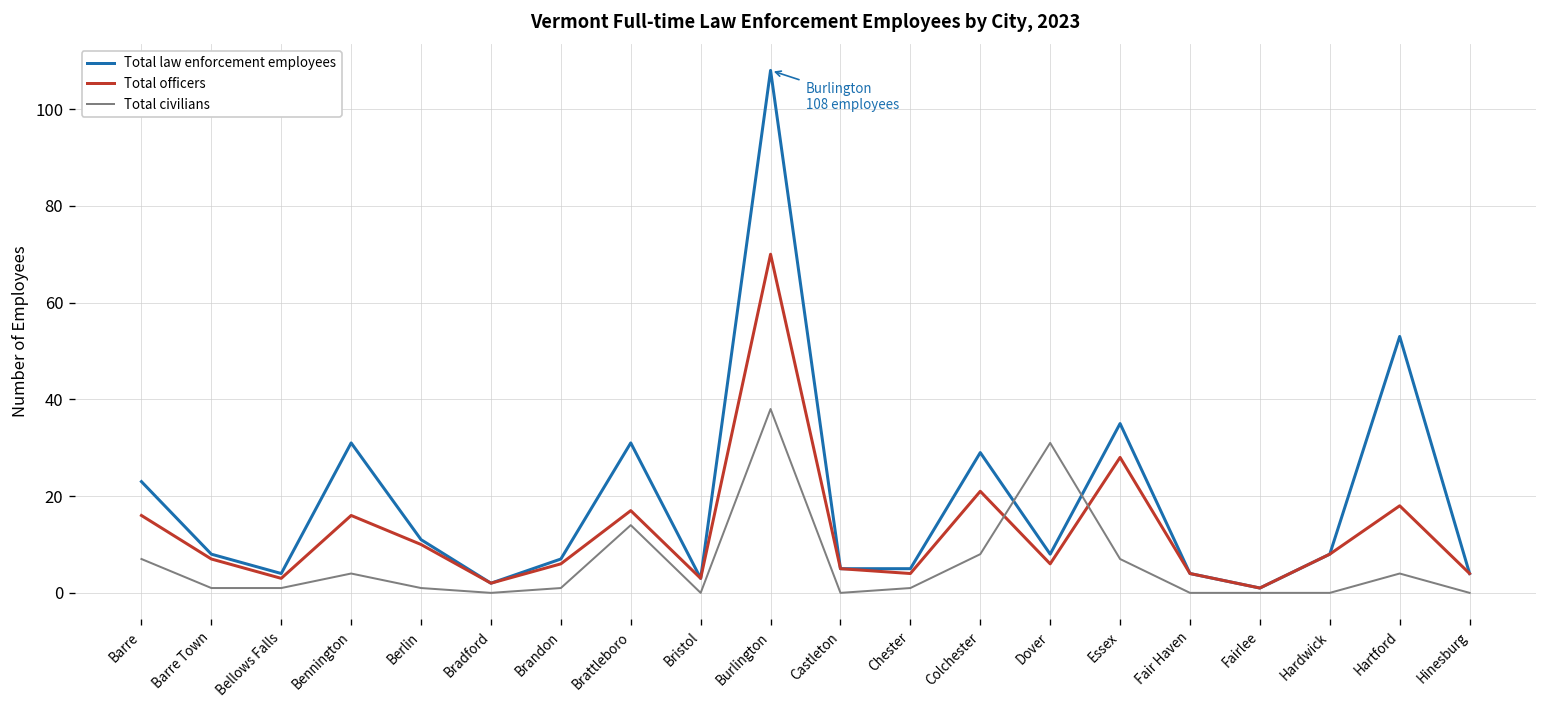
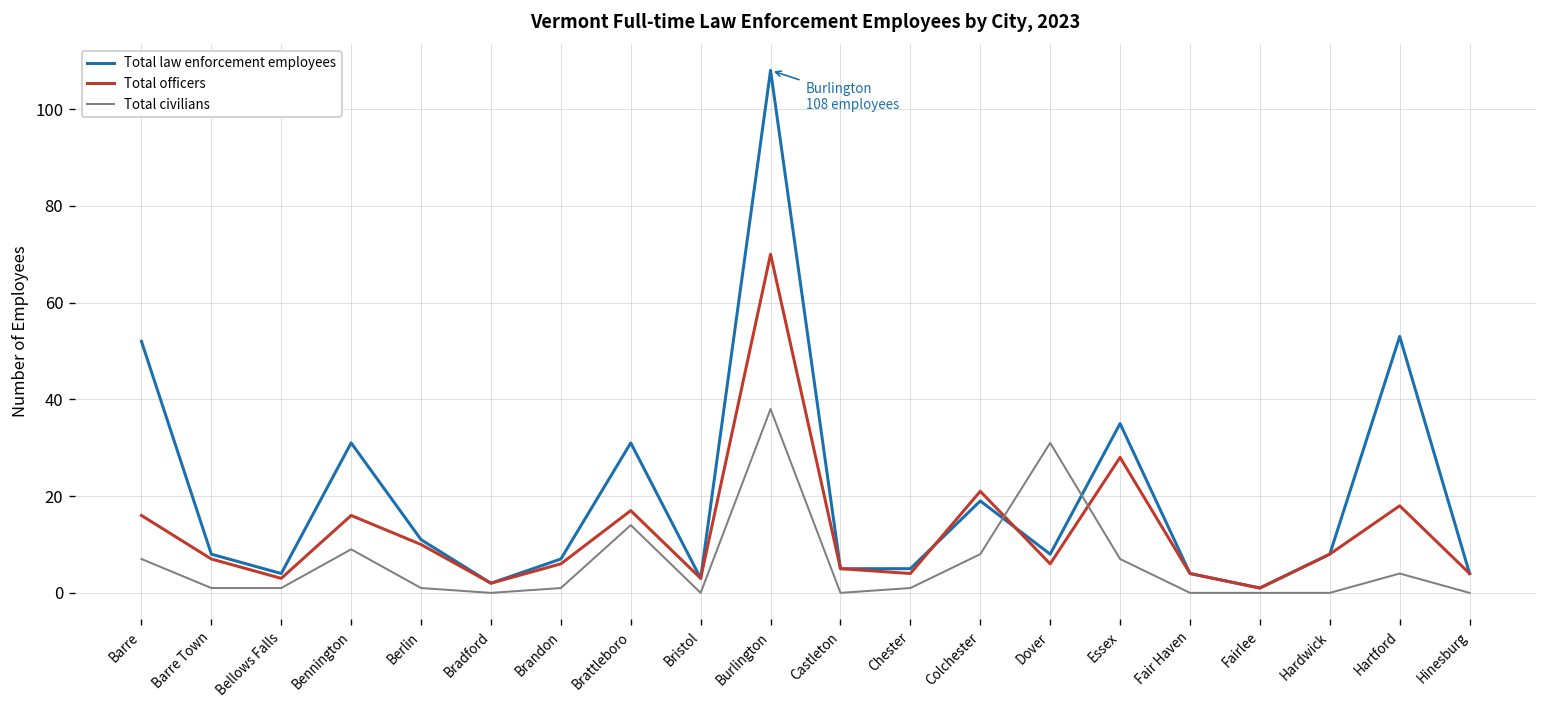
Total law enforcement employees, Barre: 23 -> 52
Total civilians, Bennington: 4 -> 9
Total law enforcement employees, Colchester: 29 -> 19
